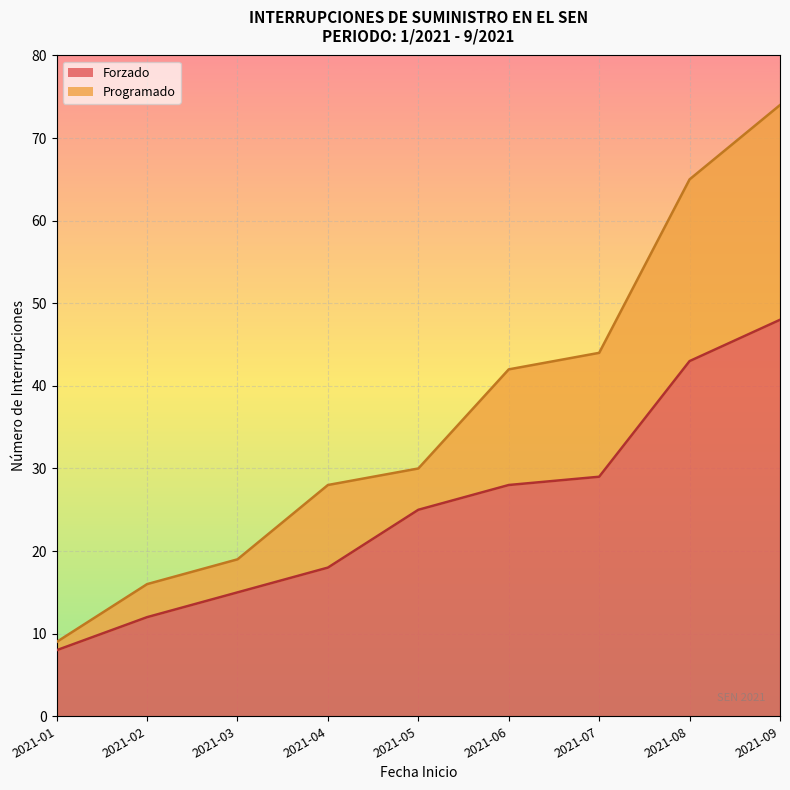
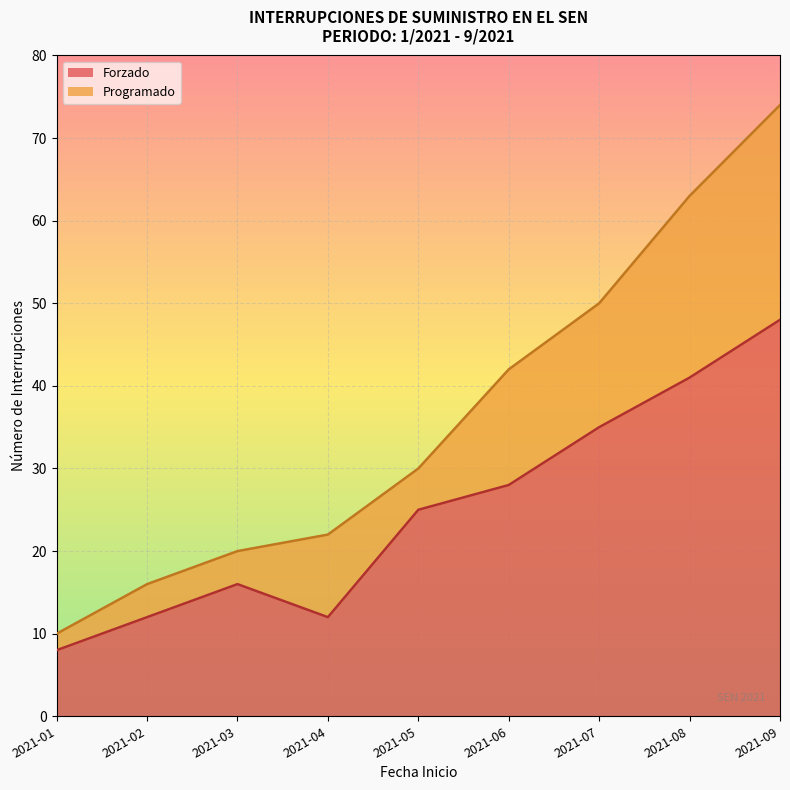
Programado, 2021-01: 1 -> 2
Forzado, 2021-03: 15 -> 16
Forzado, 2021-04: 18 -> 12
Forzado, 2021-07: 29 -> 35
Forzado, 2021-08: 43 -> 41
